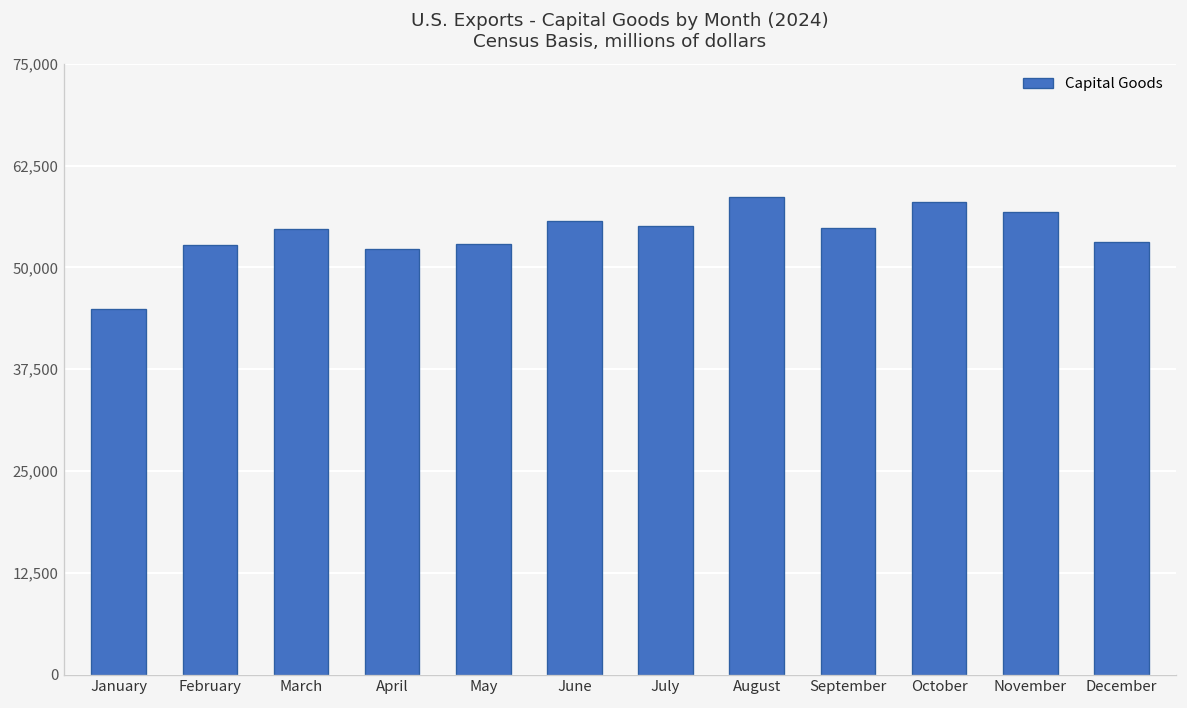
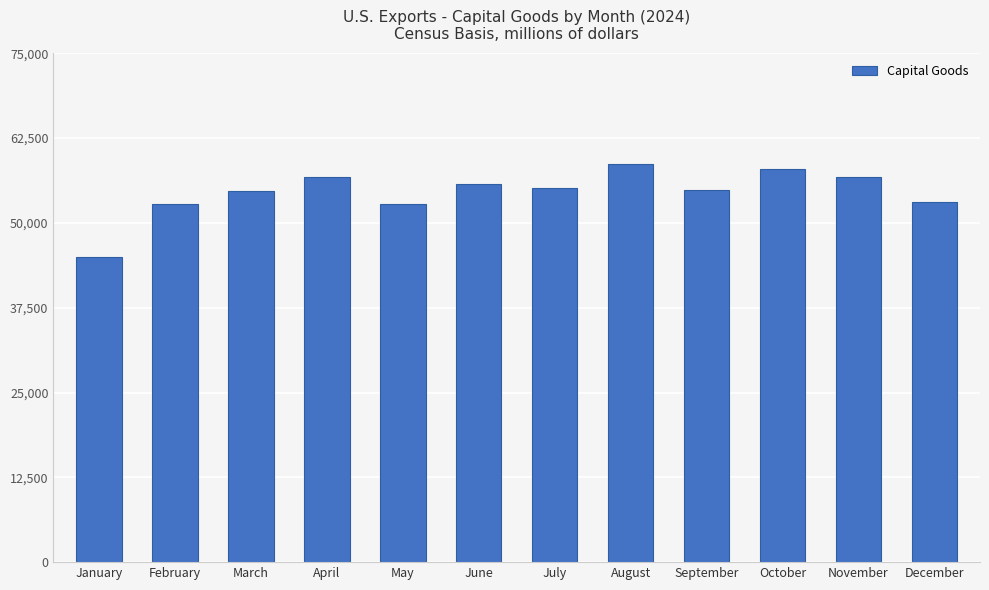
April: 52,000 -> 57,000
